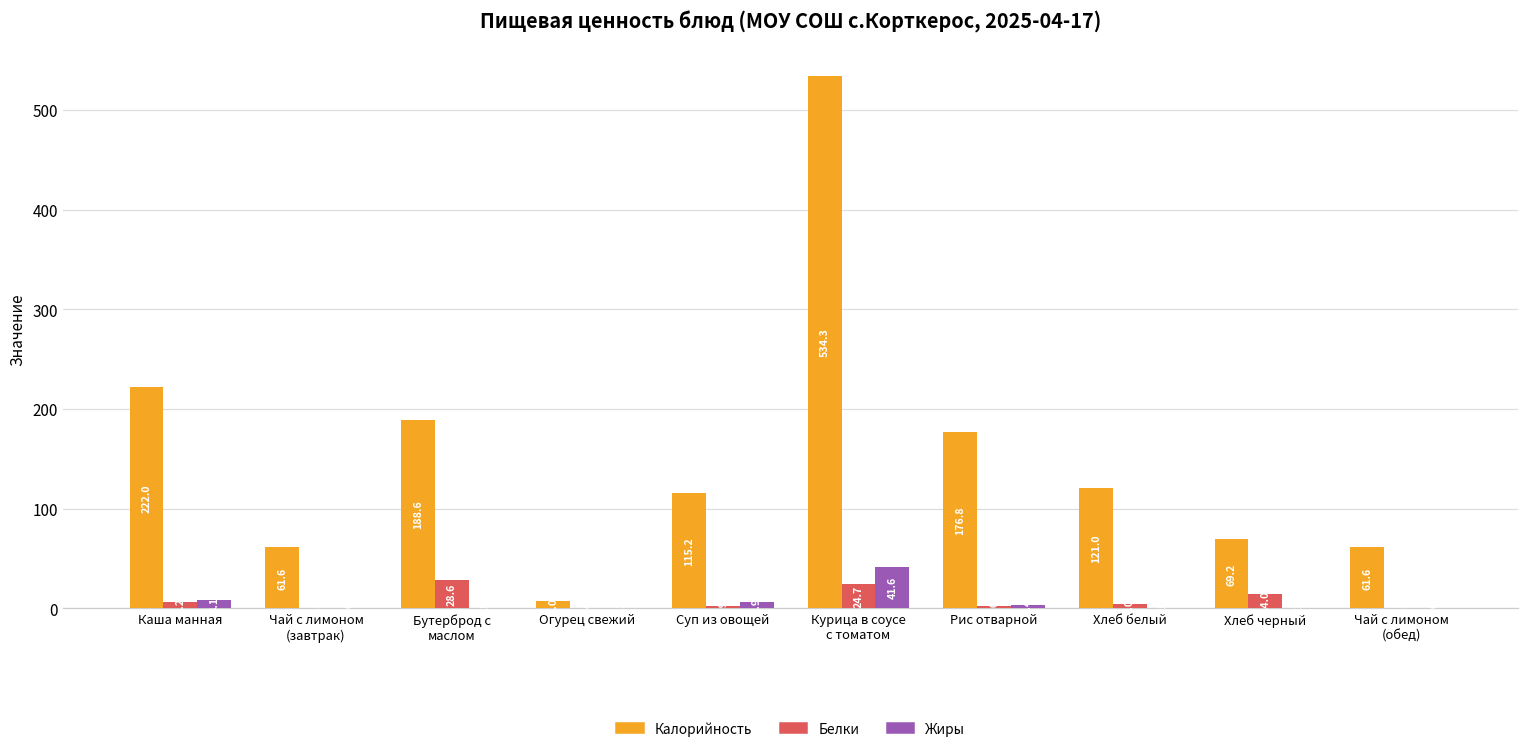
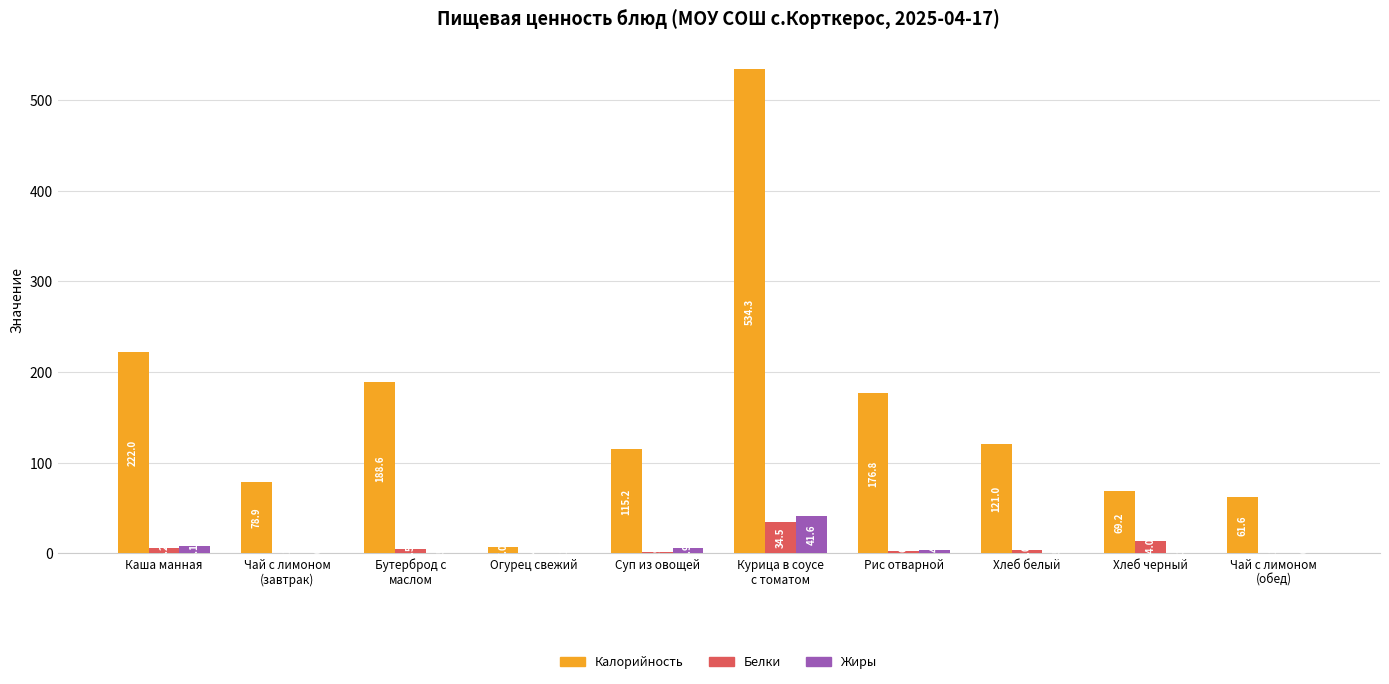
Калорийность, Чай с лимоном (завтрак): 61.6 -> 78.9
Белки, Бутерброд с маслом: 30 -> 0
Белки, Курица в соусе с томатом: 24.7 -> 34.5
